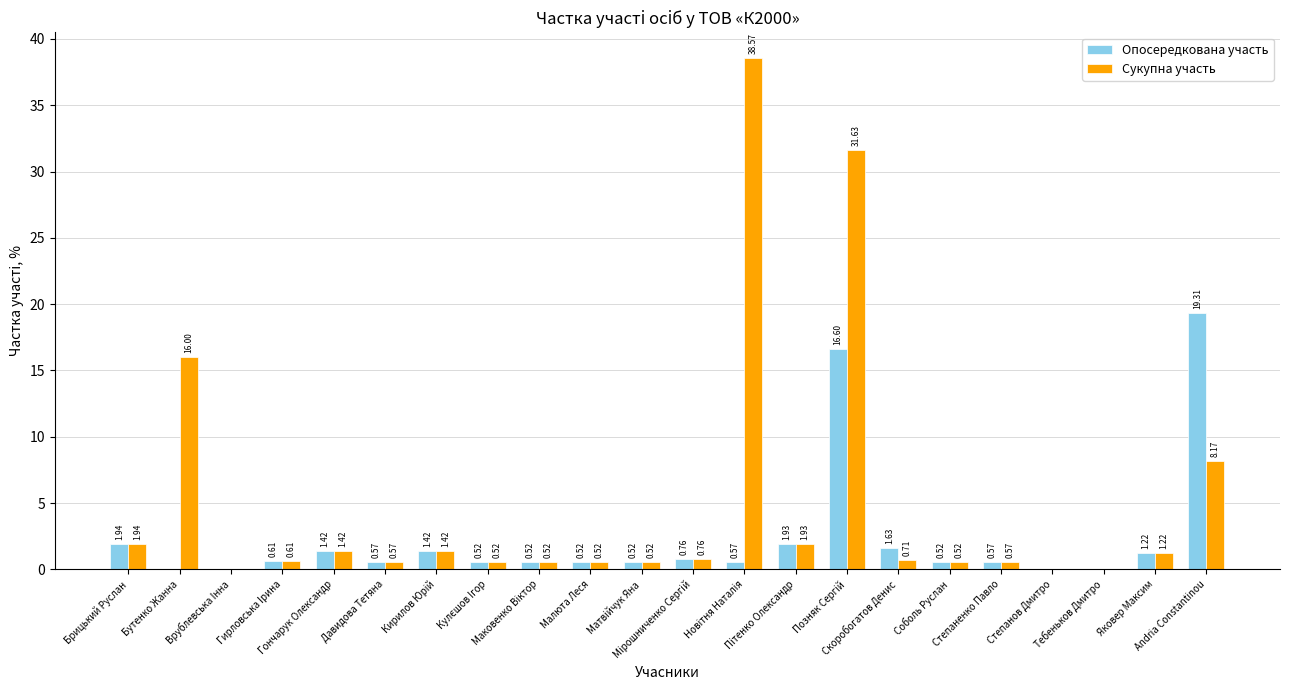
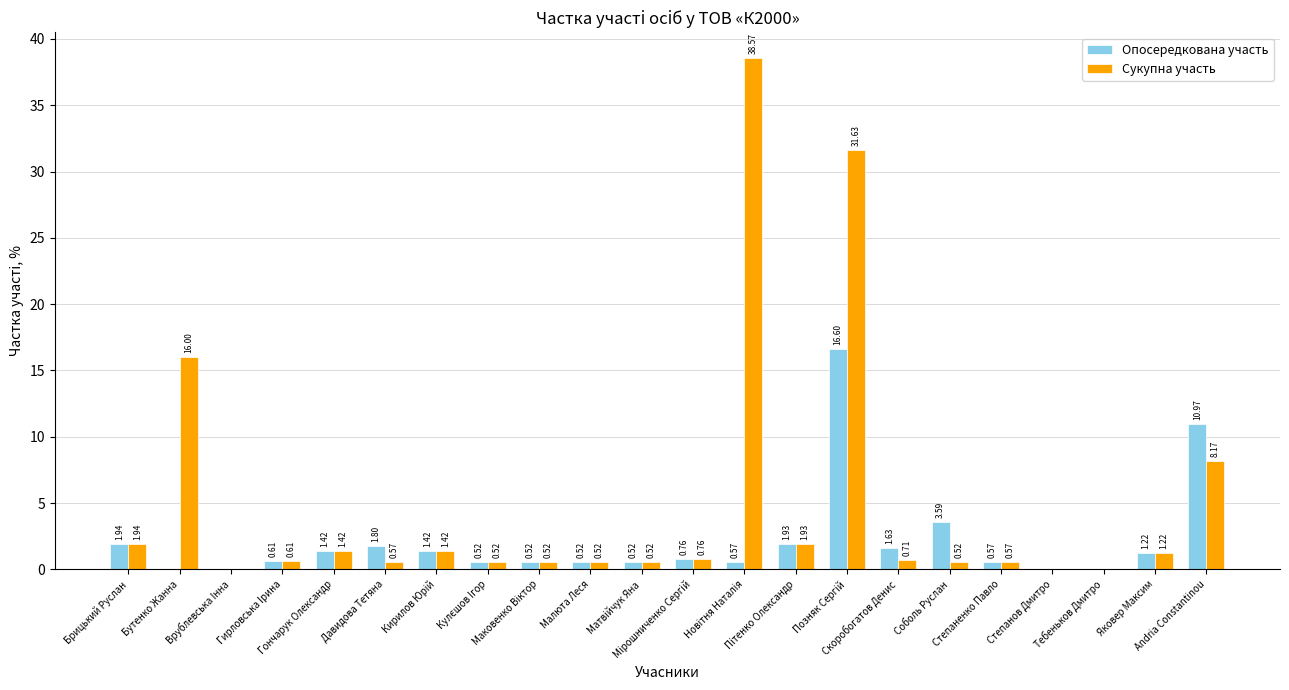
Опосередкована участь, Давидова Тетяна: 0.57 -> 1.80
Опосередкована участь, Соболь Руслан: 0.52 -> 3.59
Опосередкована участь, Andria Constantinou: 19.31 -> 10.97
